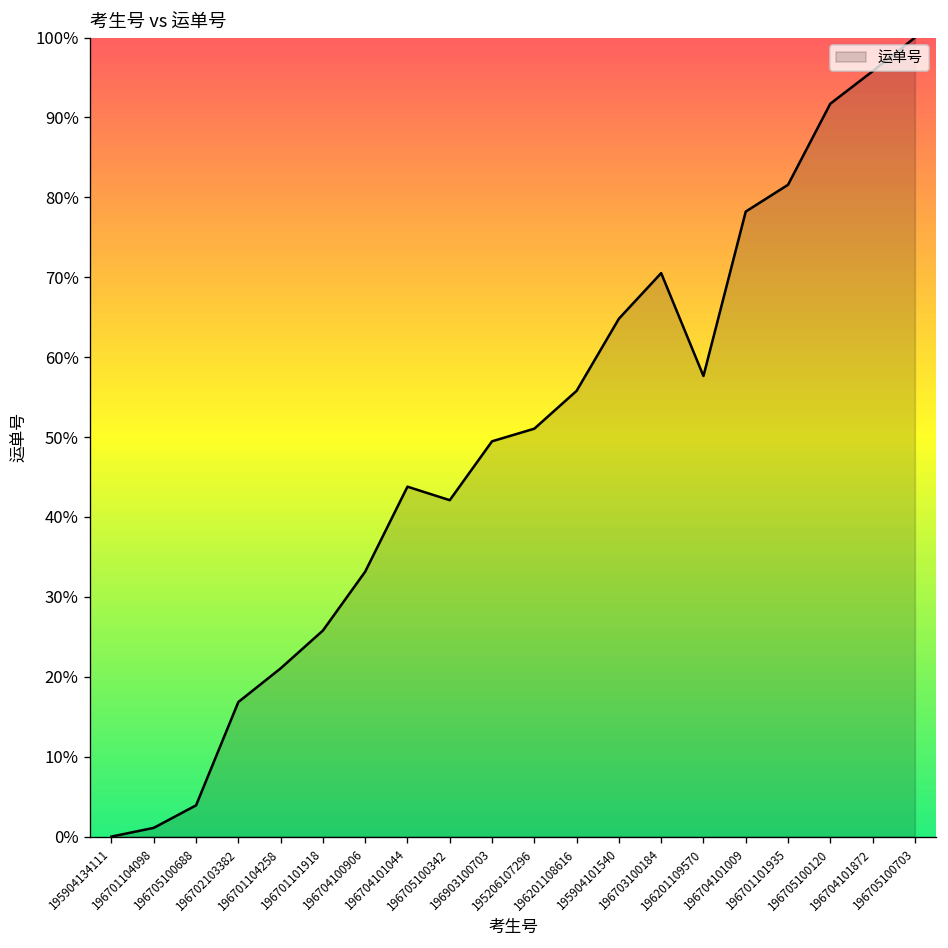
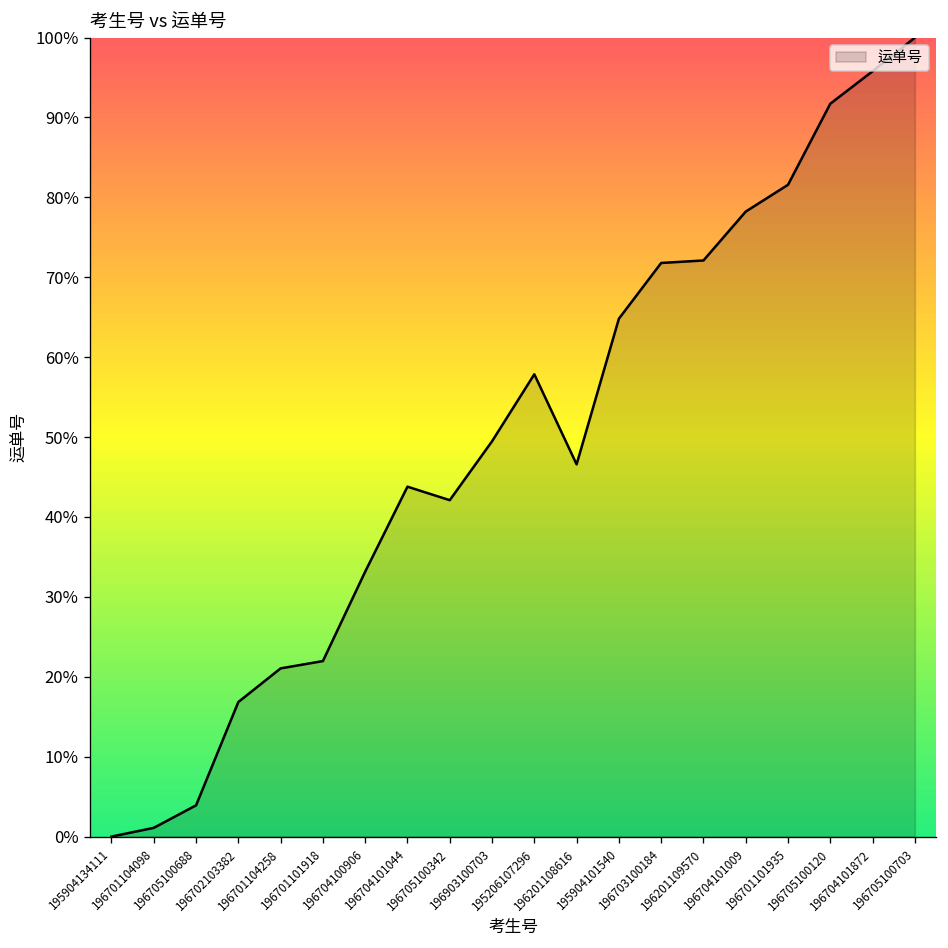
196701101918: 26% -> 22%
195206107296: 51% -> 58%
196201108616: 56% -> 47%
196703100184: 71% -> 72%
196201109570: 58% -> 72%
